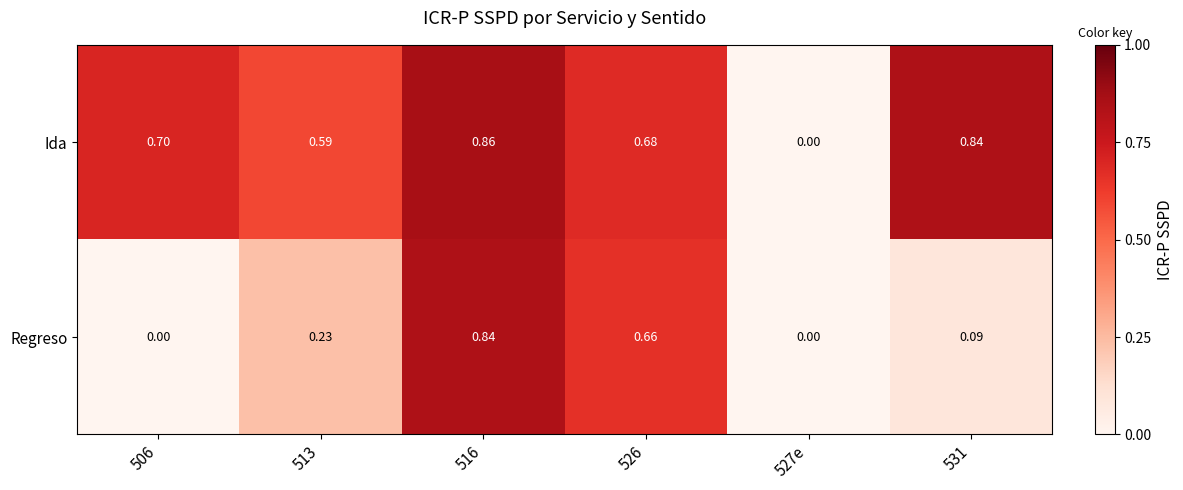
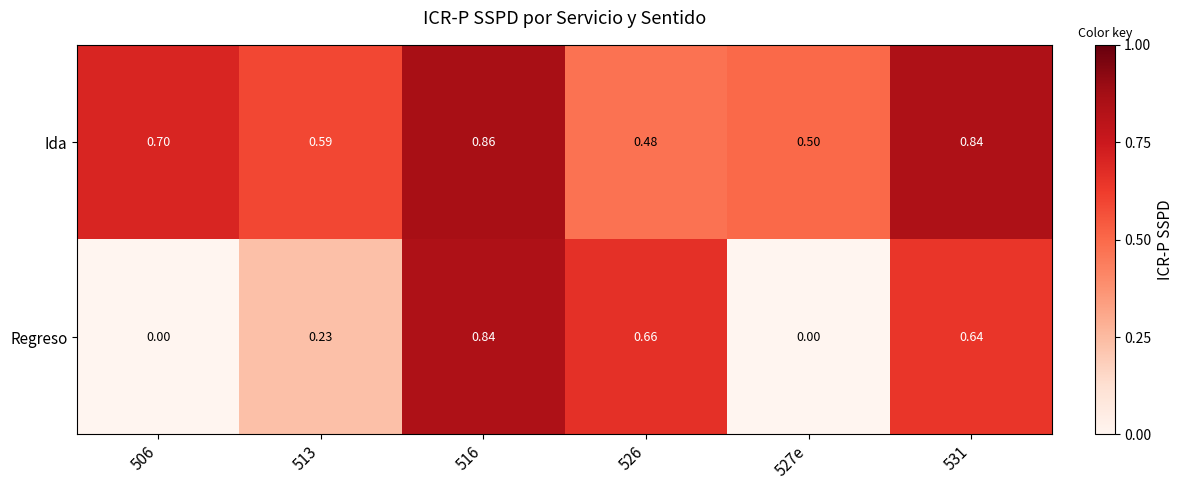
Ida, 526: 0.68 -> 0.48
Ida, 527e: 0.00 -> 0.50
Regreso, 531: 0.09 -> 0.64
